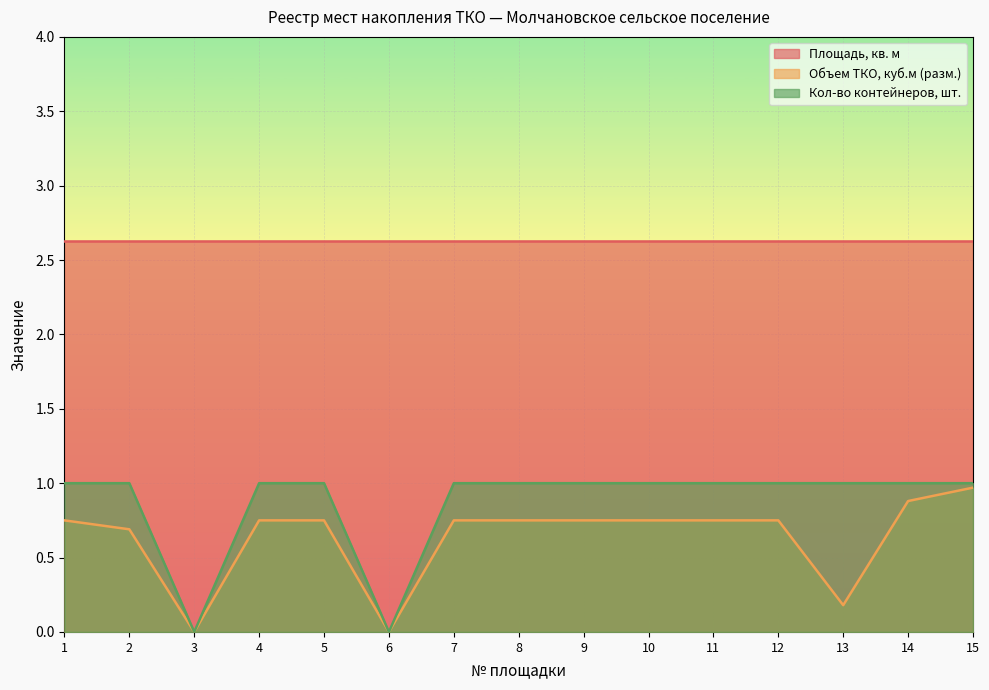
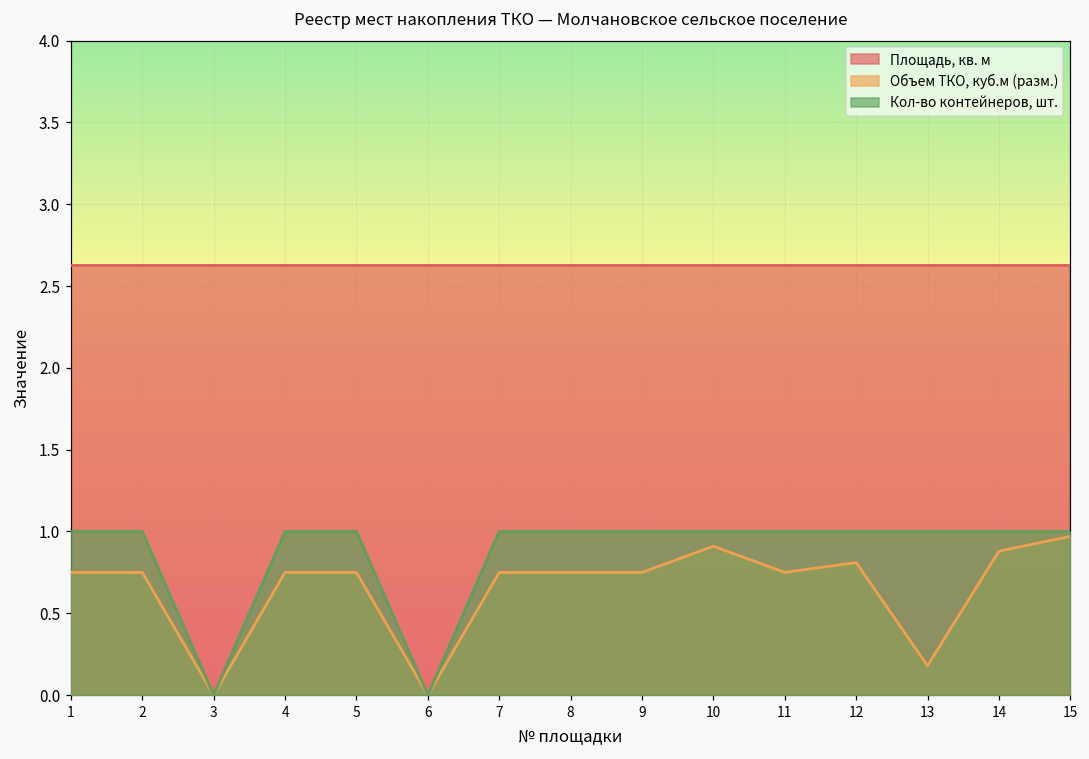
Объем ТКО, куб.м (разм.), 2: 0.69 -> 0.75
Объем ТКО, куб.м (разм.), 10: 0.75 -> 0.91
Объем ТКО, куб.м (разм.), 12: 0.75 -> 0.81
